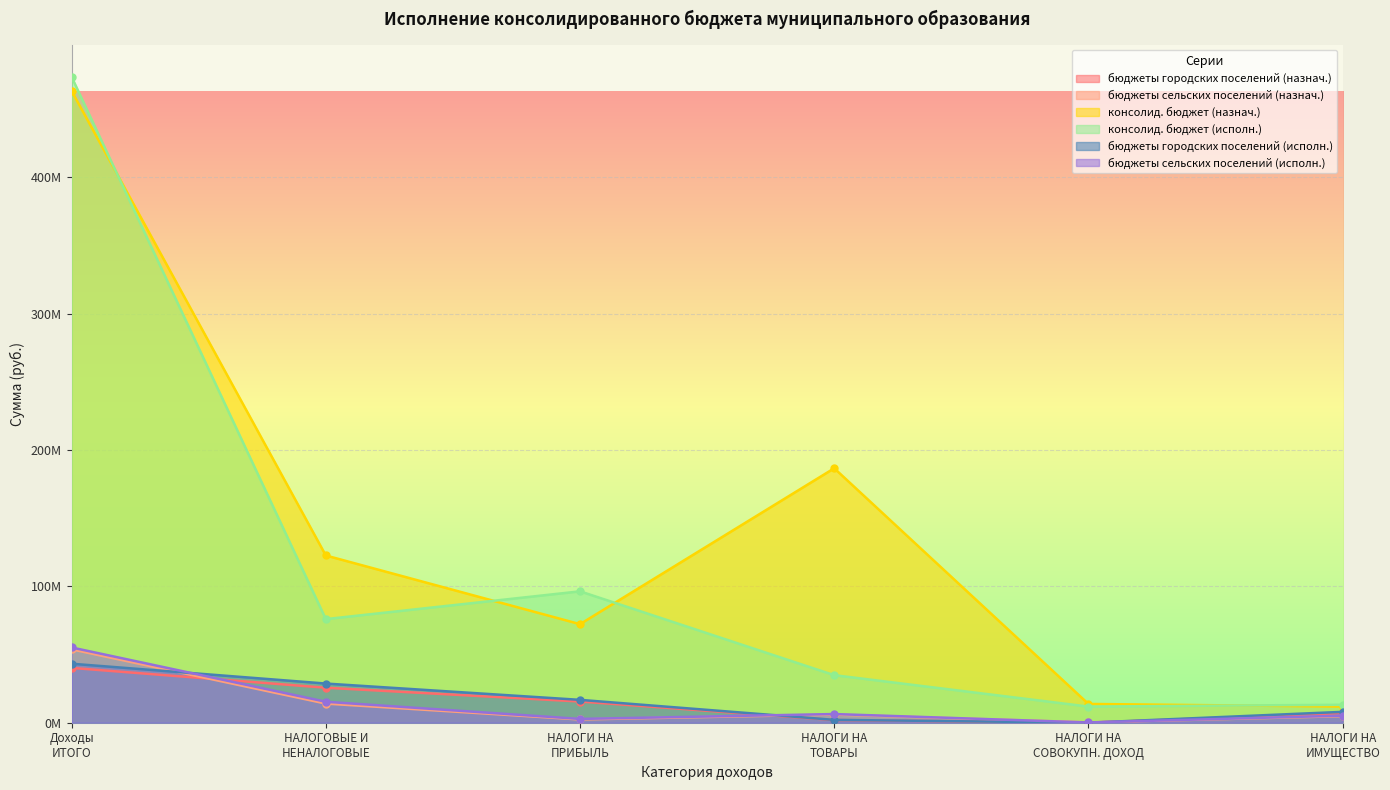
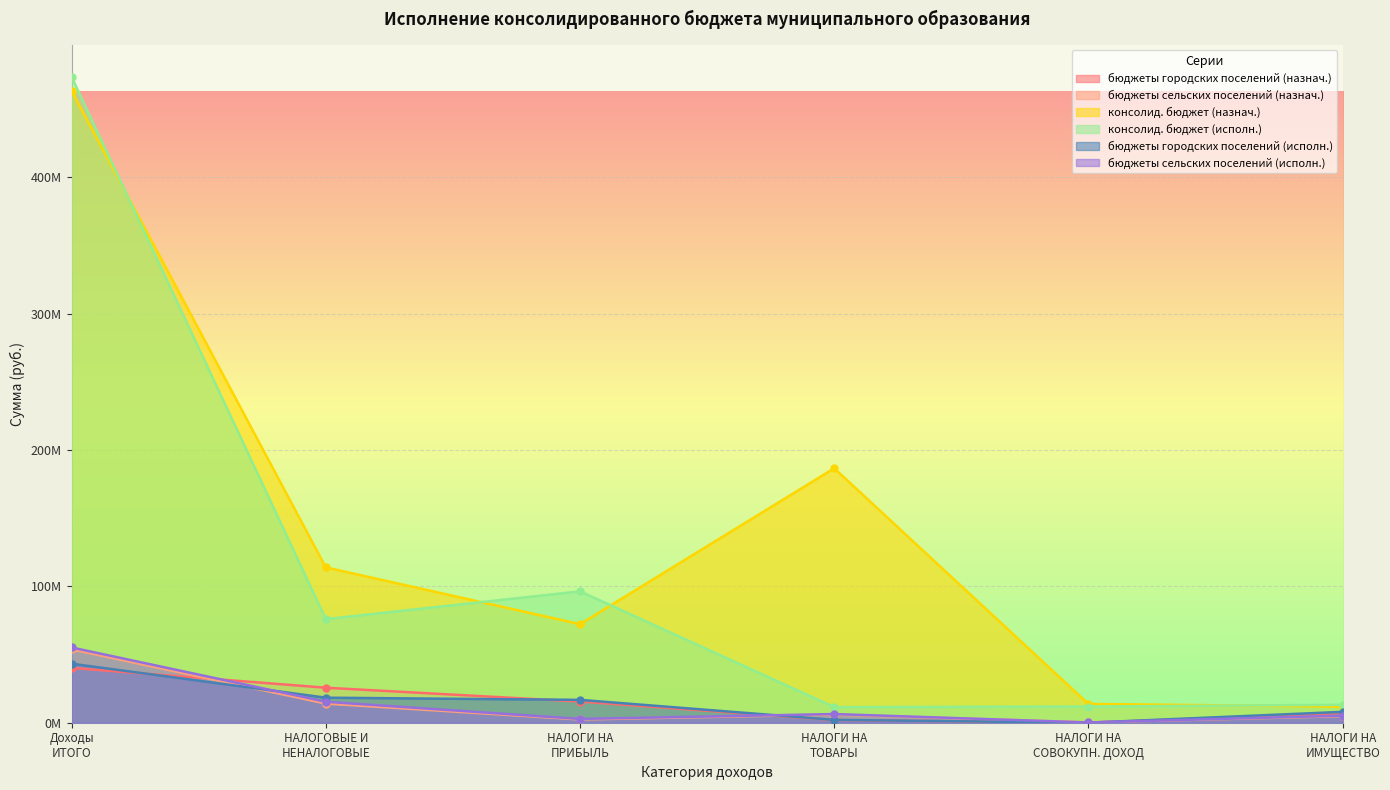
консолид. бюджет (назнач.), НАЛОГОВЫЕ И НЕНАЛОГОВЫЕ: 123000000 -> 114000000
бюджеты городских поселений (исполн.), НАЛОГОВЫЕ И НЕНАЛОГОВЫЕ: 29000000 -> 18000000
консолид. бюджет (исполн.), НАЛОГИ НА ТОВАРЫ: 35000000 -> 11000000
